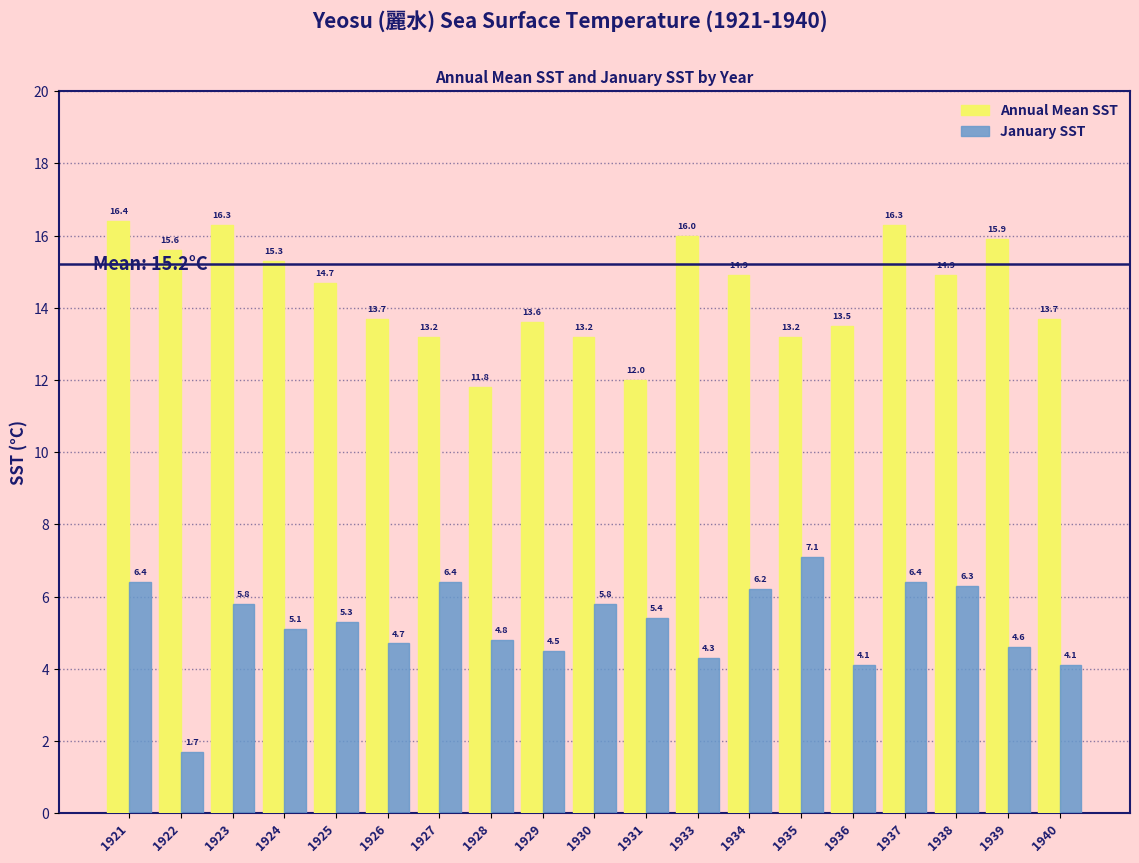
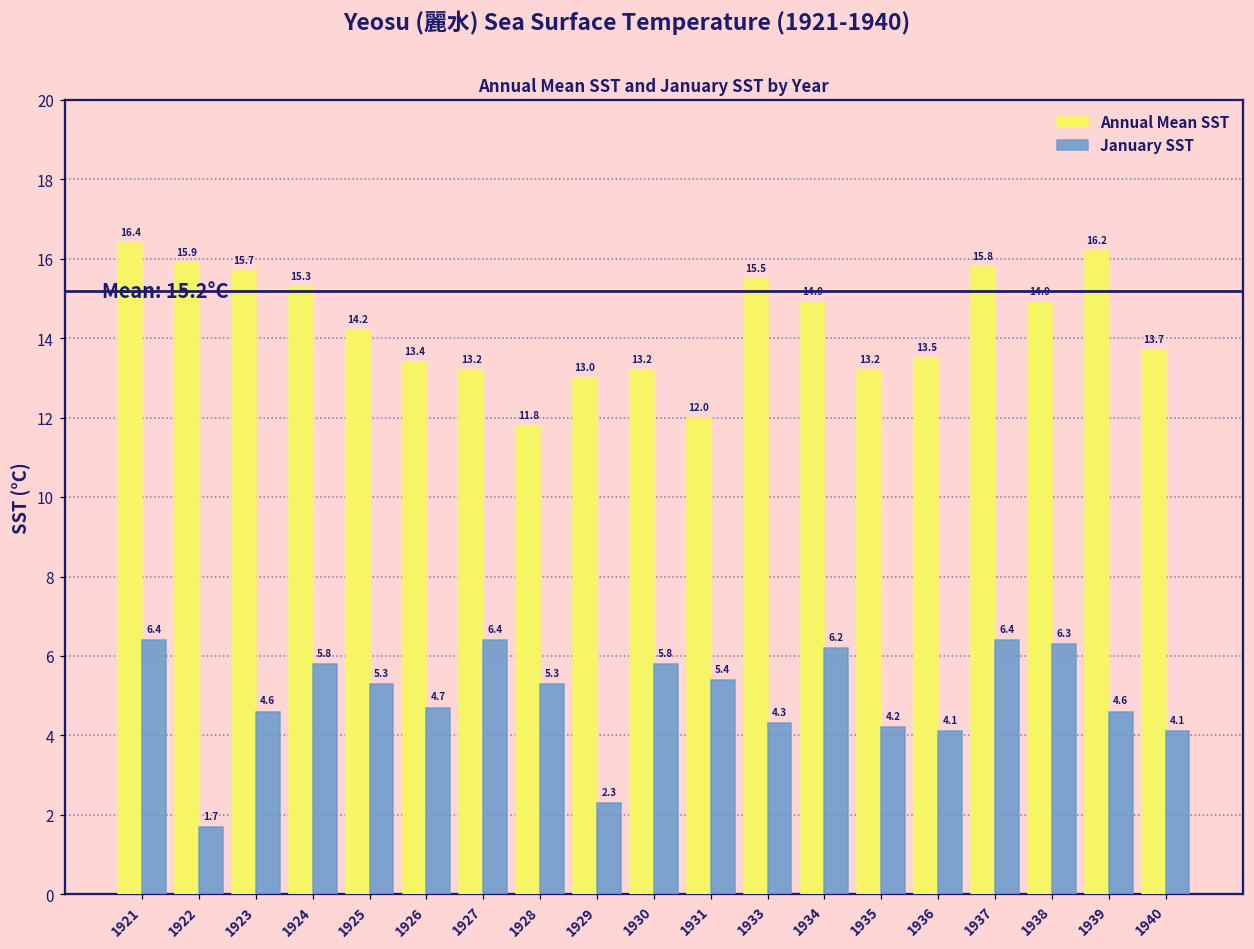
Annual Mean SST, 1922: 15.6 -> 15.9
Annual Mean SST, 1923: 16.3 -> 15.7
January SST, 1923: 5.8 -> 4.6
January SST, 1924: 5.1 -> 5.8
Annual Mean SST, 1925: 14.7 -> 14.2
Annual Mean SST, 1926: 13.7 -> 13.4
January SST, 1928: 4.8 -> 5.3
Annual Mean SST, 1929: 13.6 -> 13.0
January SST, 1929: 4.5 -> 2.3
Annual Mean SST, 1933: 16.0 -> 15.5
January SST, 1935: 7.1 -> 4.2
Annual Mean SST, 1937: 16.3 -> 15.8
Annual Mean SST, 1939: 15.9 -> 16.2
